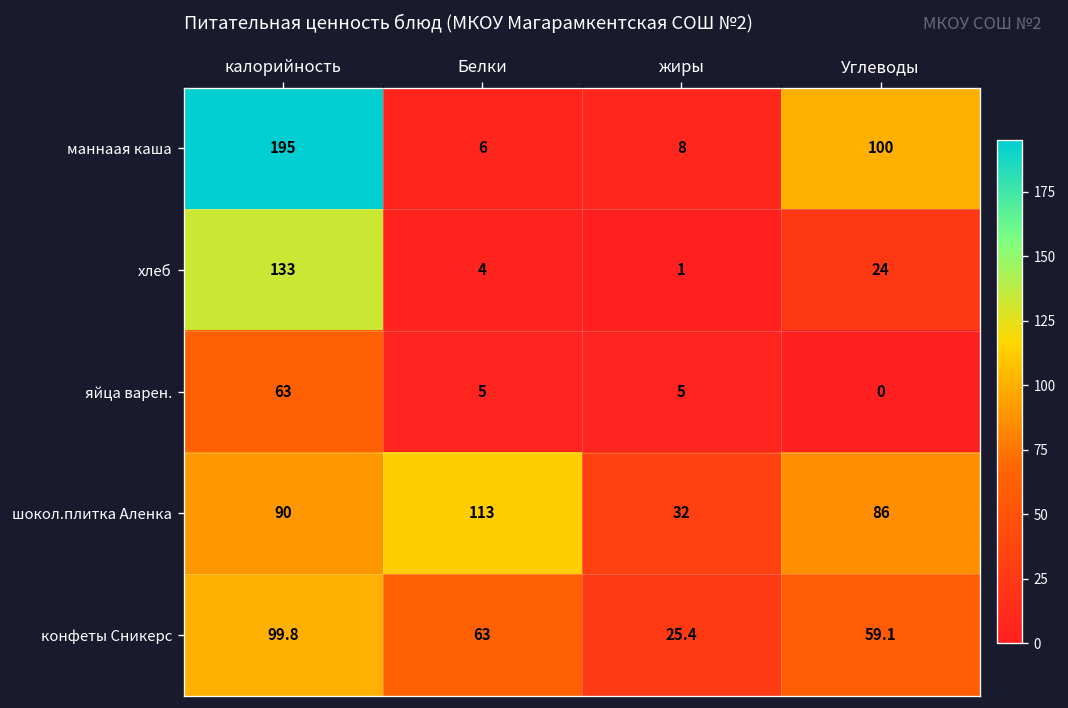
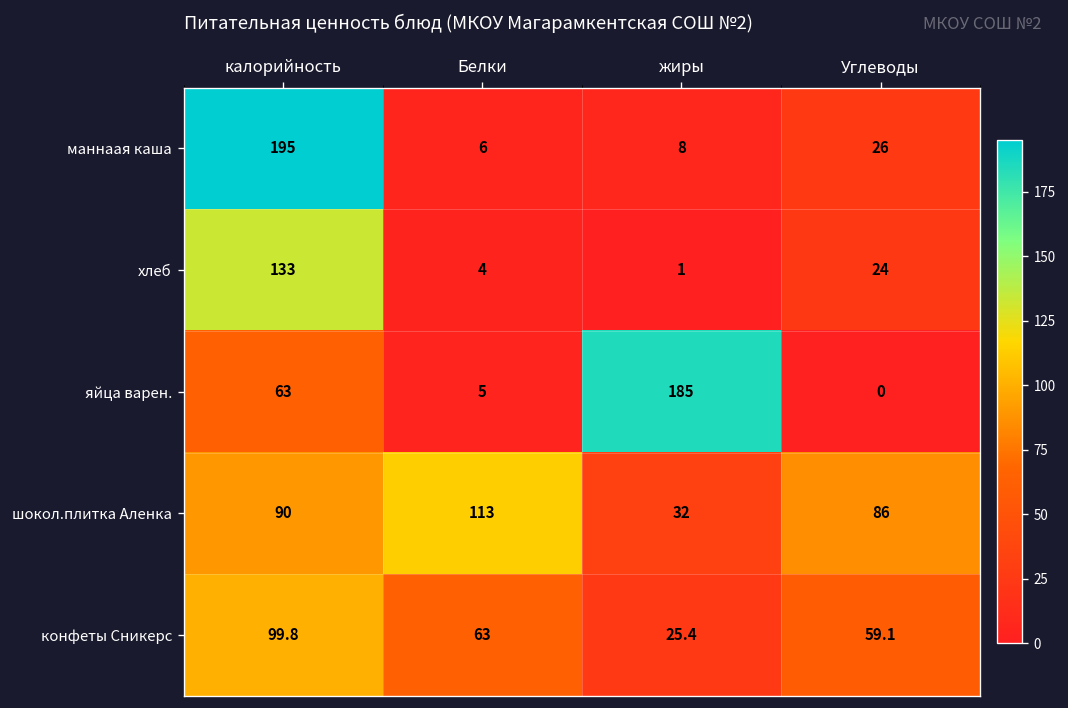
маннаая каша, Углеводы: 100 -> 26
яйца варен., жиры: 5 -> 185
